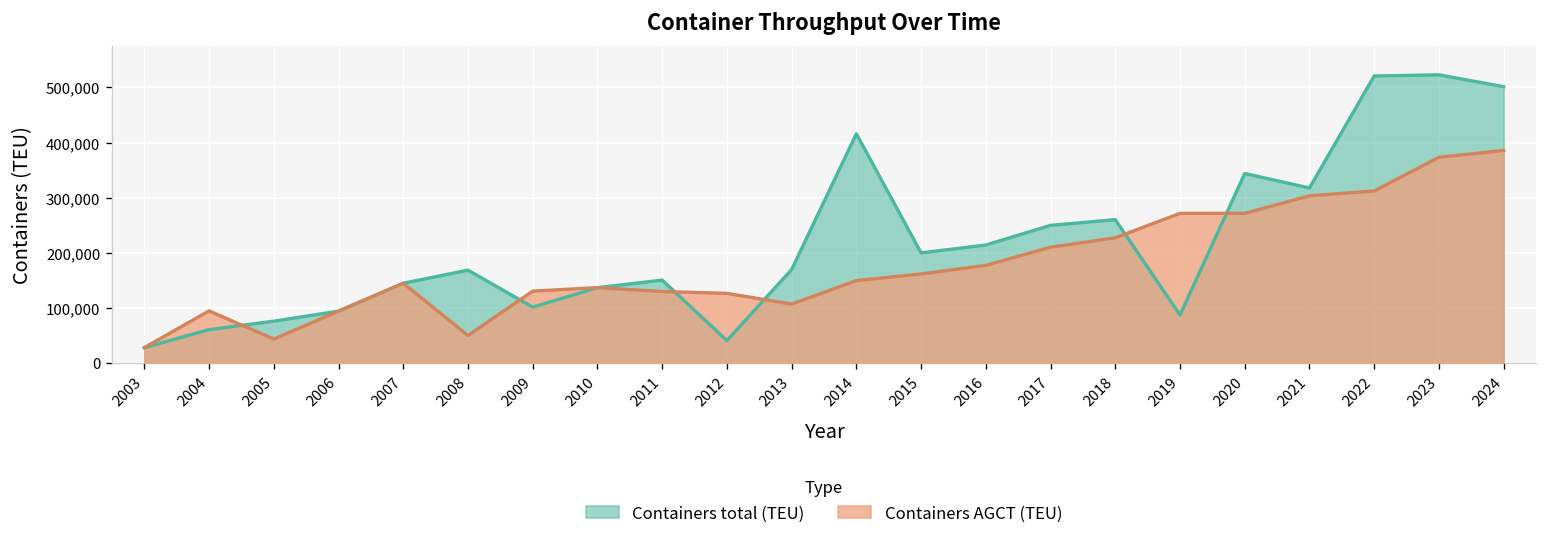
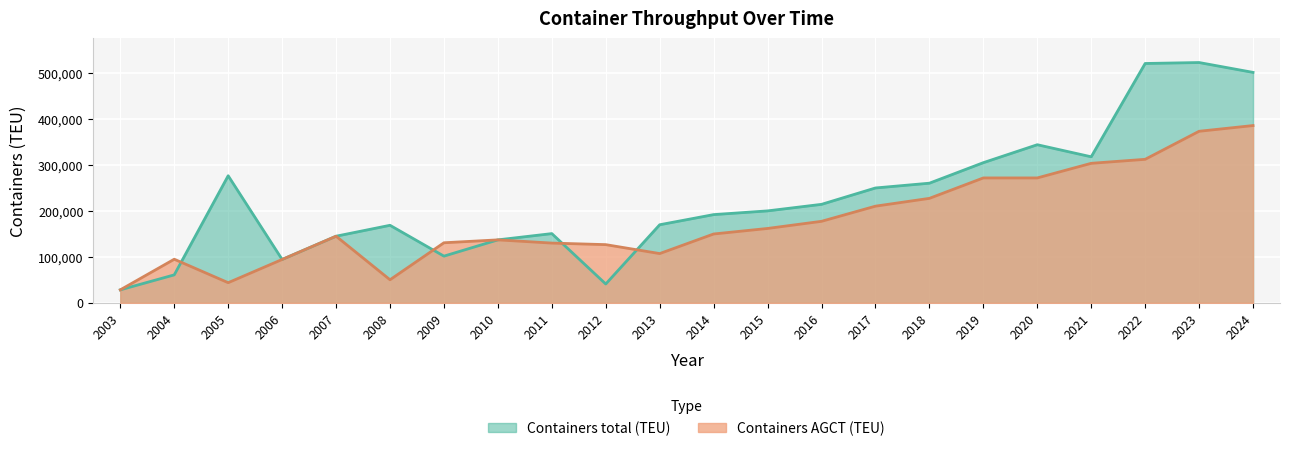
Containers total (TEU), 2005: 80,000 -> 280,000
Containers total (TEU), 2014: 420,000 -> 190,000
Containers total (TEU), 2019: 90,000 -> 310,000
